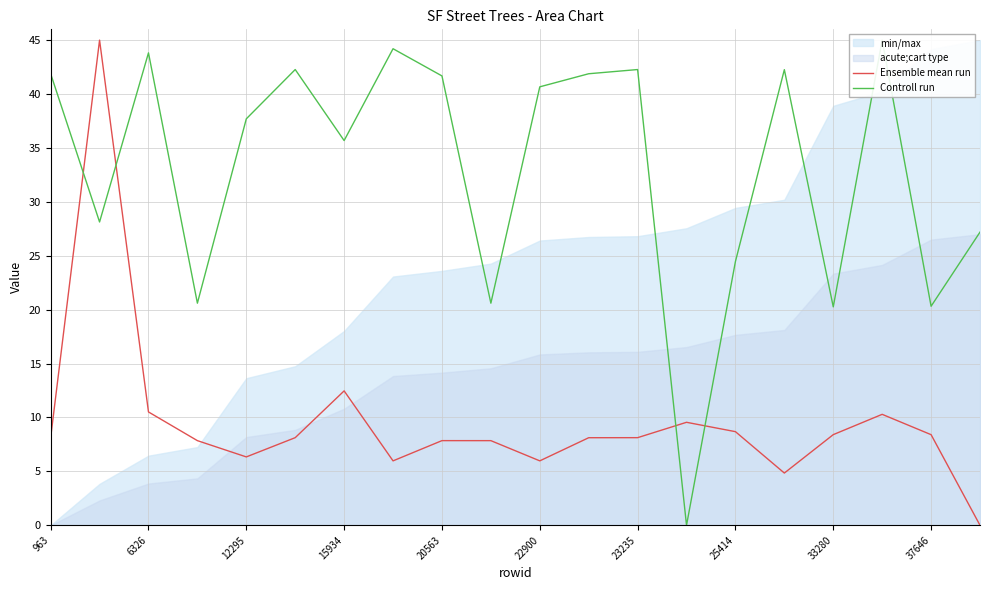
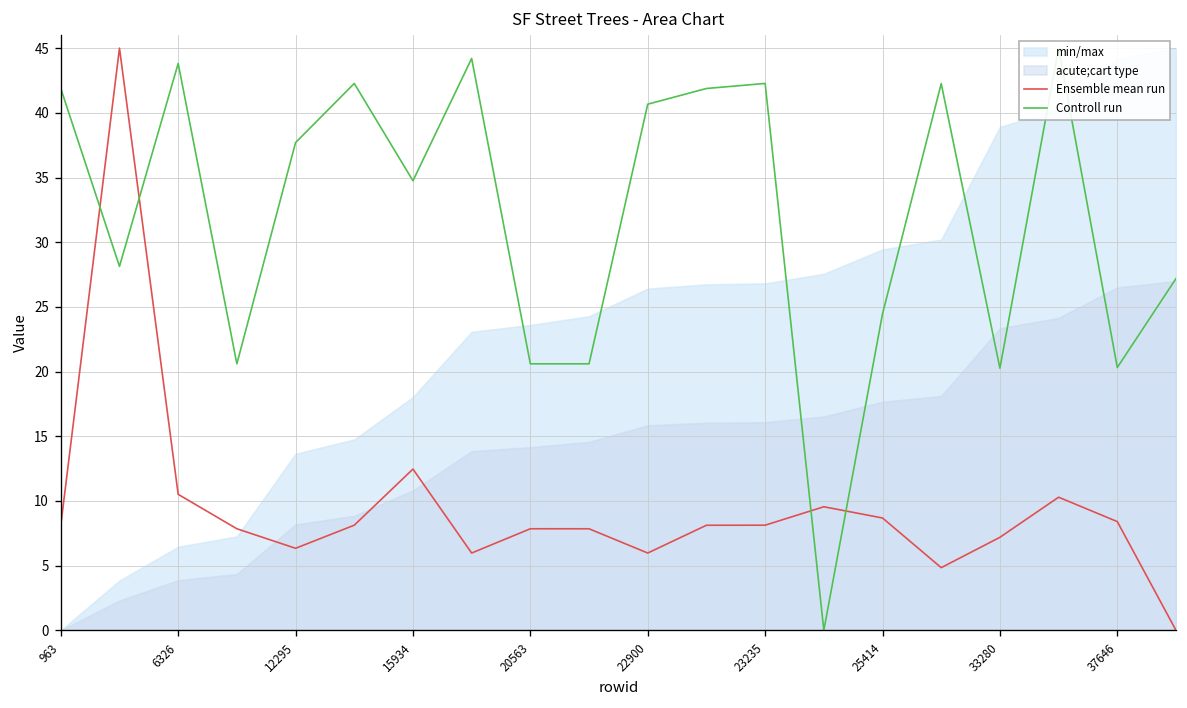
Controll run, 15934: 35.7 -> 34.7
Controll run, 20563: 41.7 -> 20.6
Ensemble mean run, 33280: 8.4 -> 7.2
